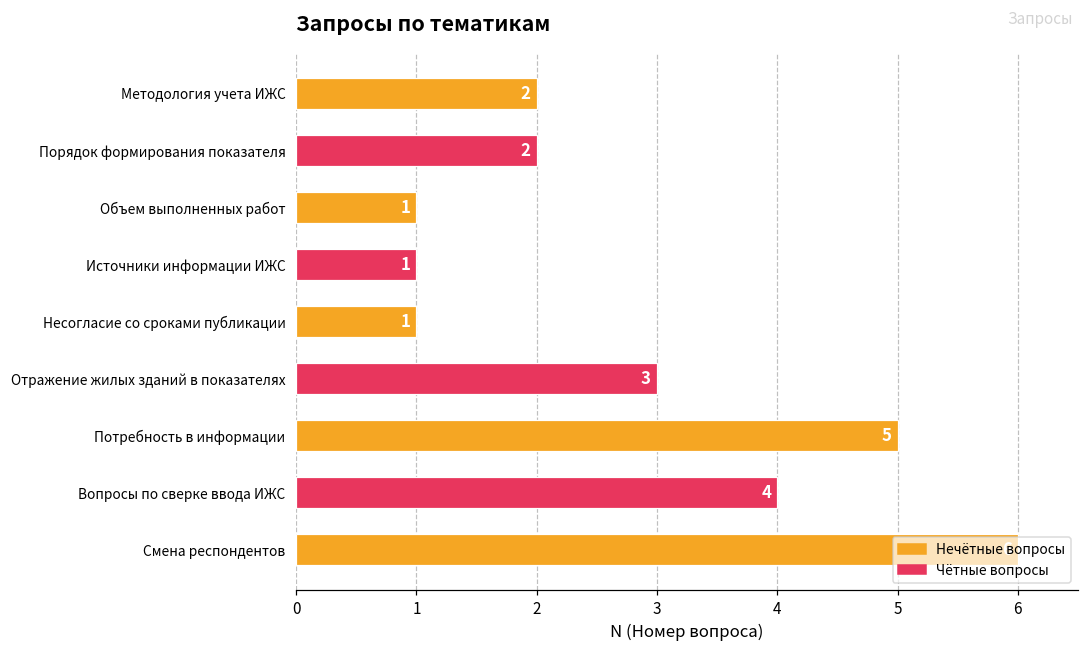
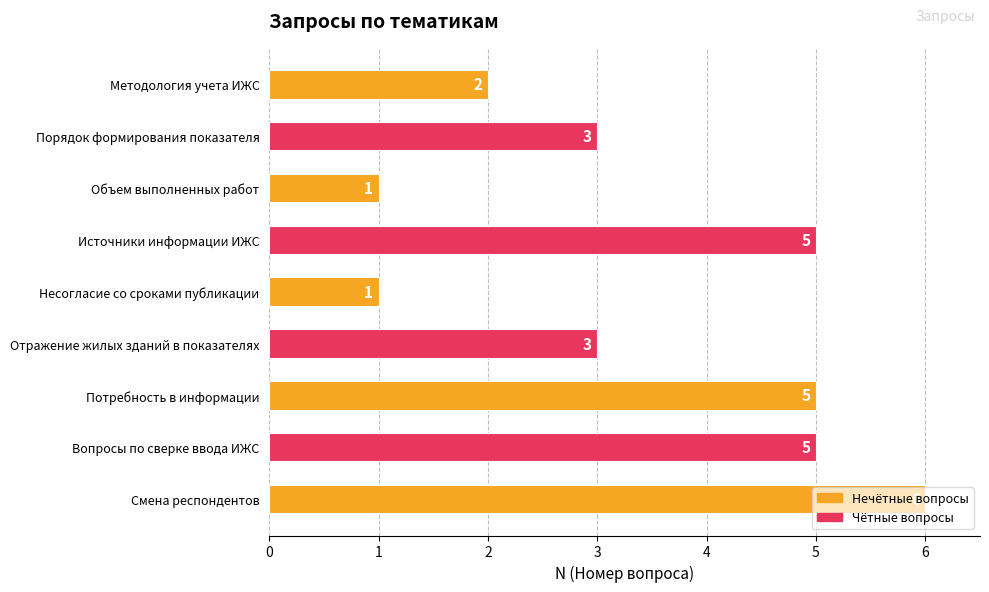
Порядок формирования показателя: 2 -> 3
Источники информации ИЖС: 1 -> 5
Вопросы по сверке ввода ИЖС: 4 -> 5
